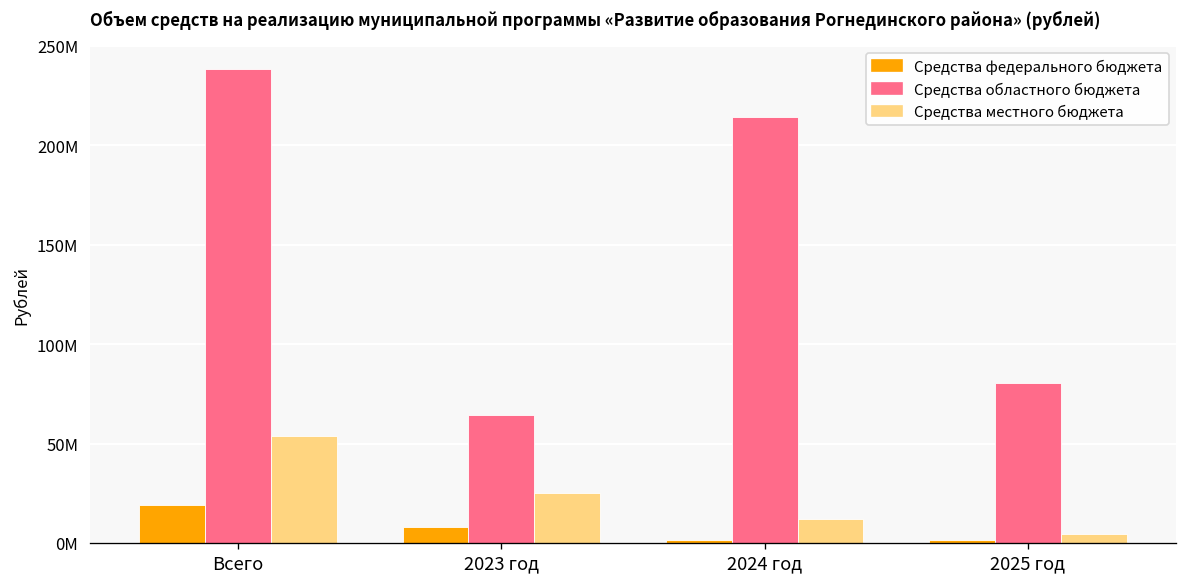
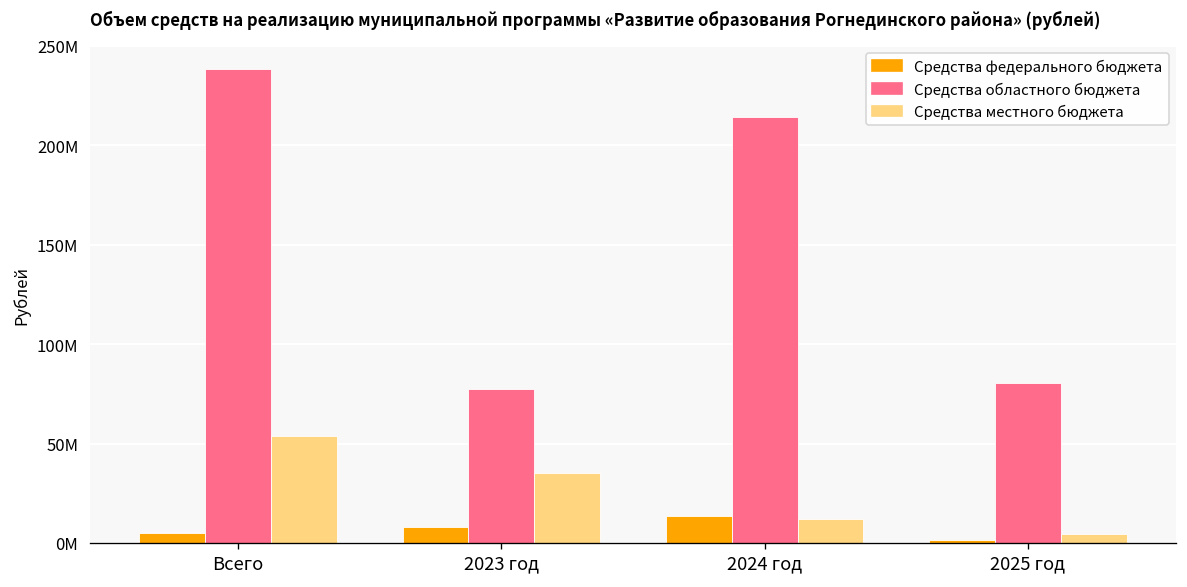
Средства федерального бюджета, Всего: 19М -> 5М
Средства областного бюджета, 2023 год: 64М -> 78М
Средства местного бюджета, 2023 год: 25М -> 35М
Средства федерального бюджета, 2024 год: 2М -> 14М
